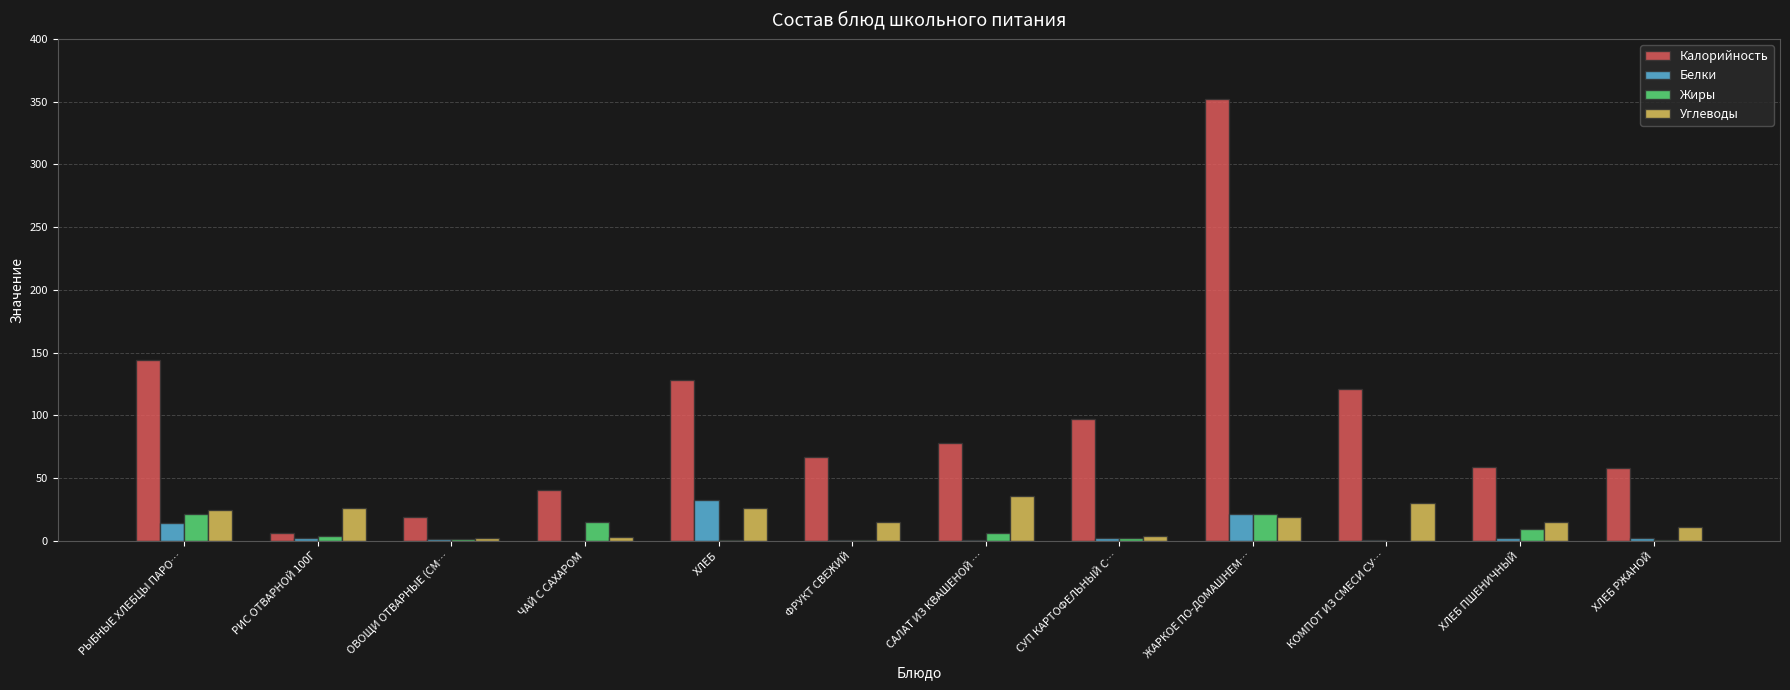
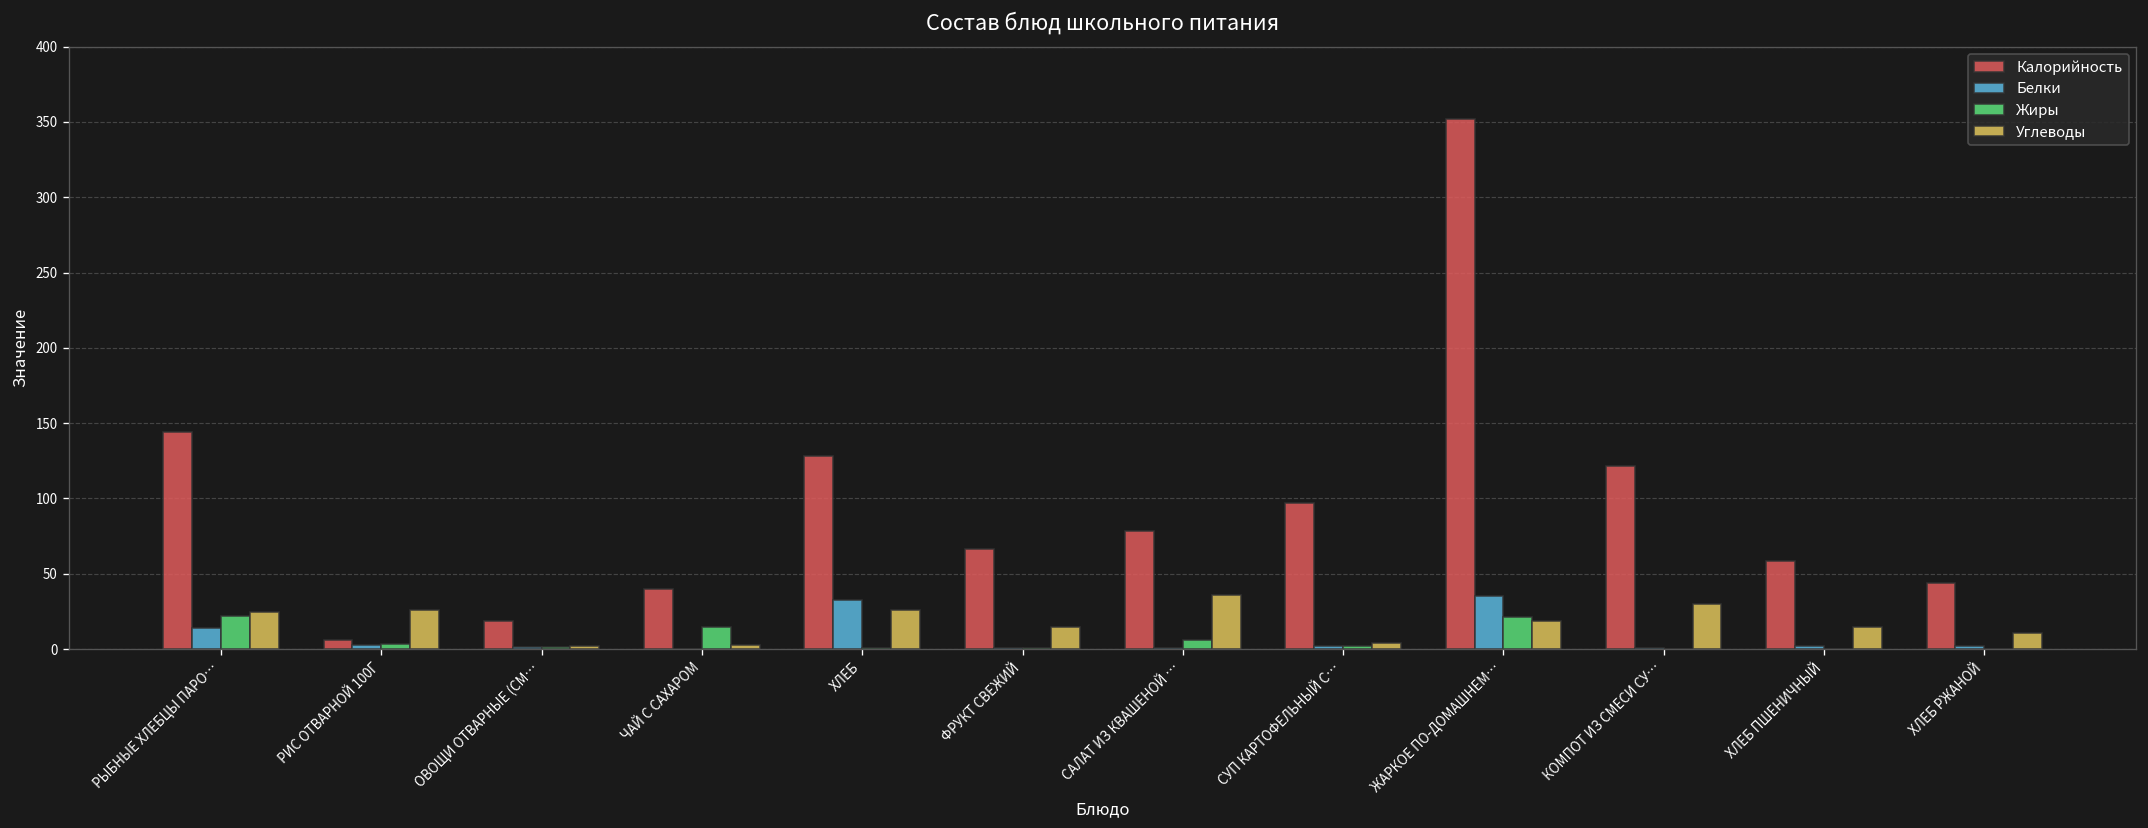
Белки, ЖАРКОЕ ПО-ДОМАШНЕМ…: 21 -> 35
Жиры, ХЛЕБ ПШЕНИЧНЫЙ: 9 -> 0
Калорийность, ХЛЕБ РЖАНОЙ: 58 -> 44
